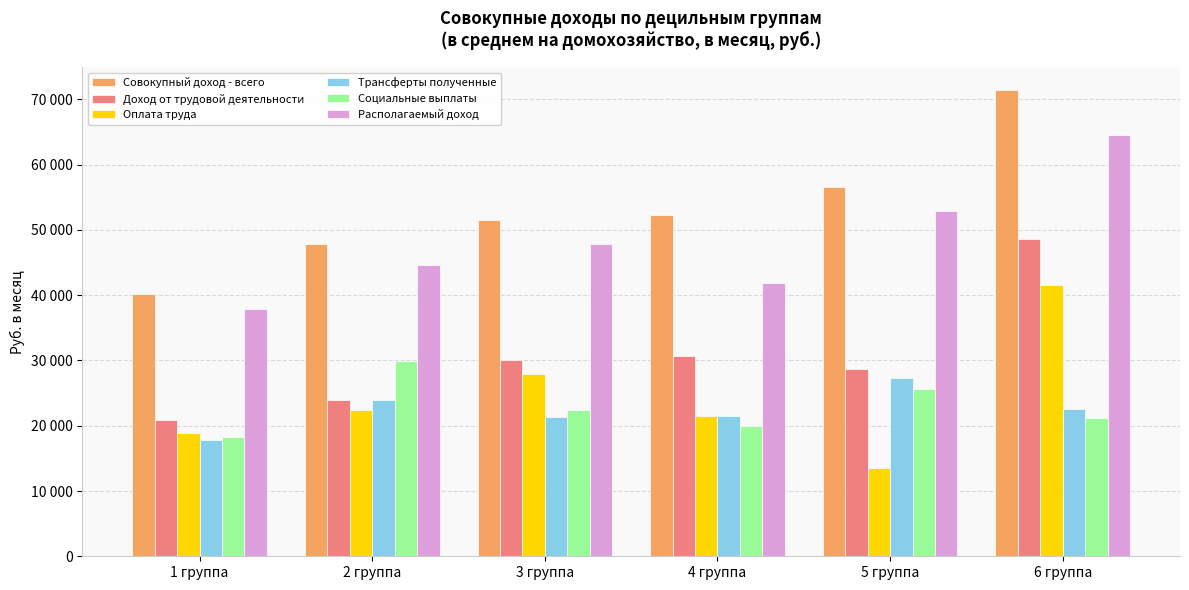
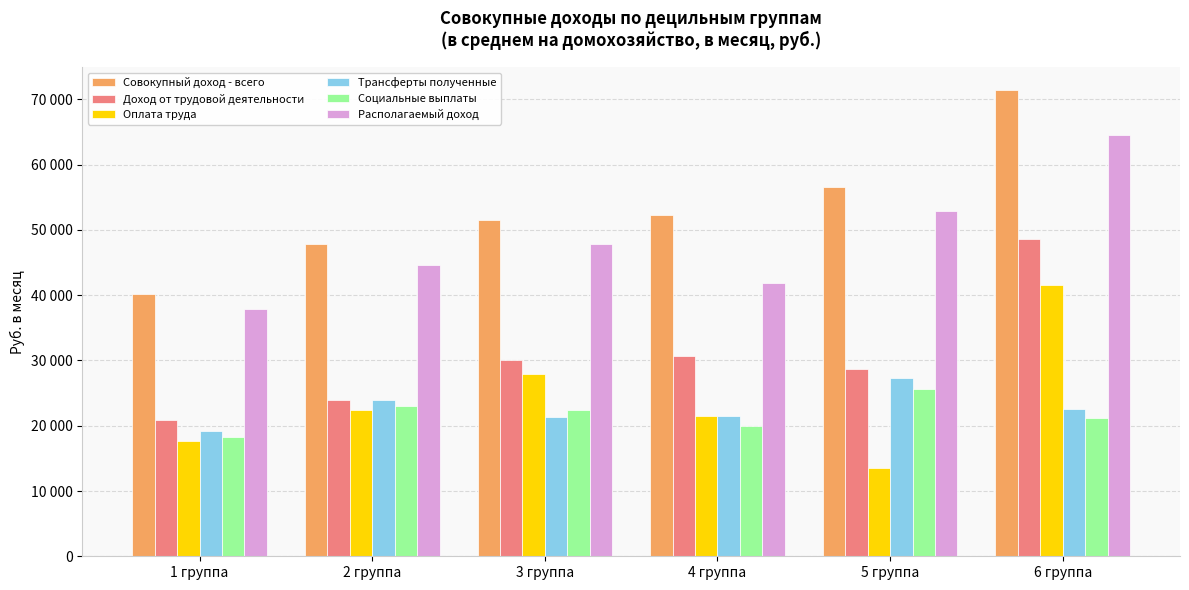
Оплата труда, 1 группа: 19000 -> 18000
Трансферты полученные, 1 группа: 18000 -> 19000
Социальные выплаты, 2 группа: 30000 -> 23000
